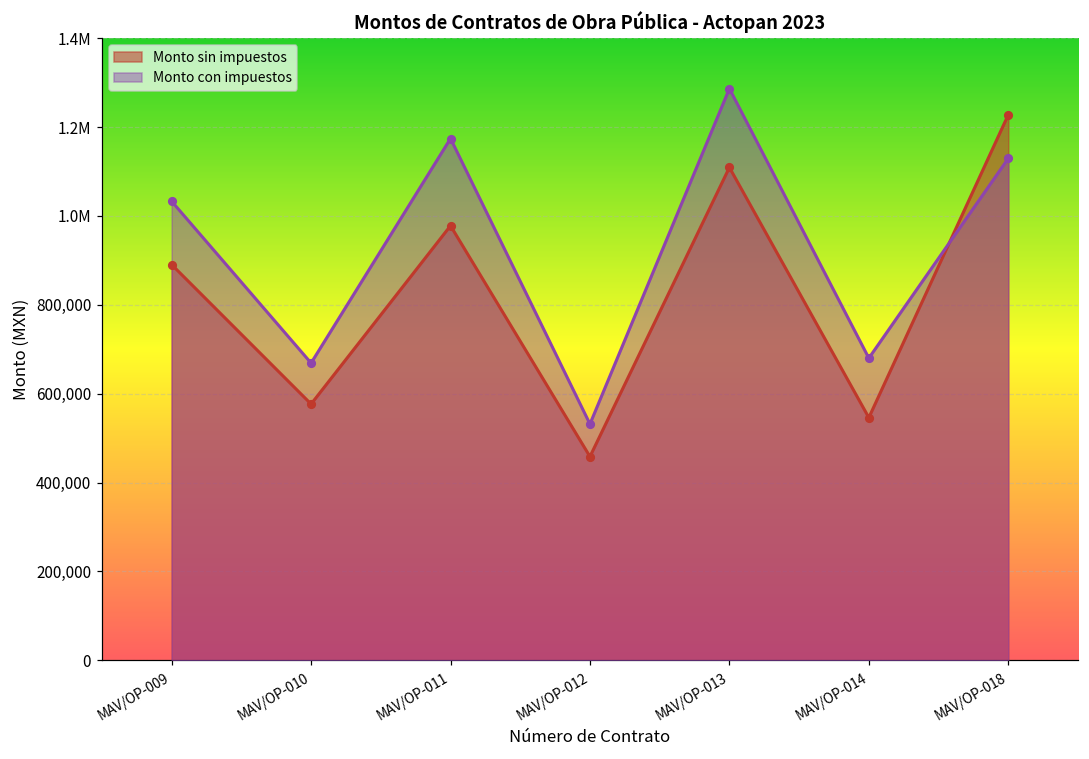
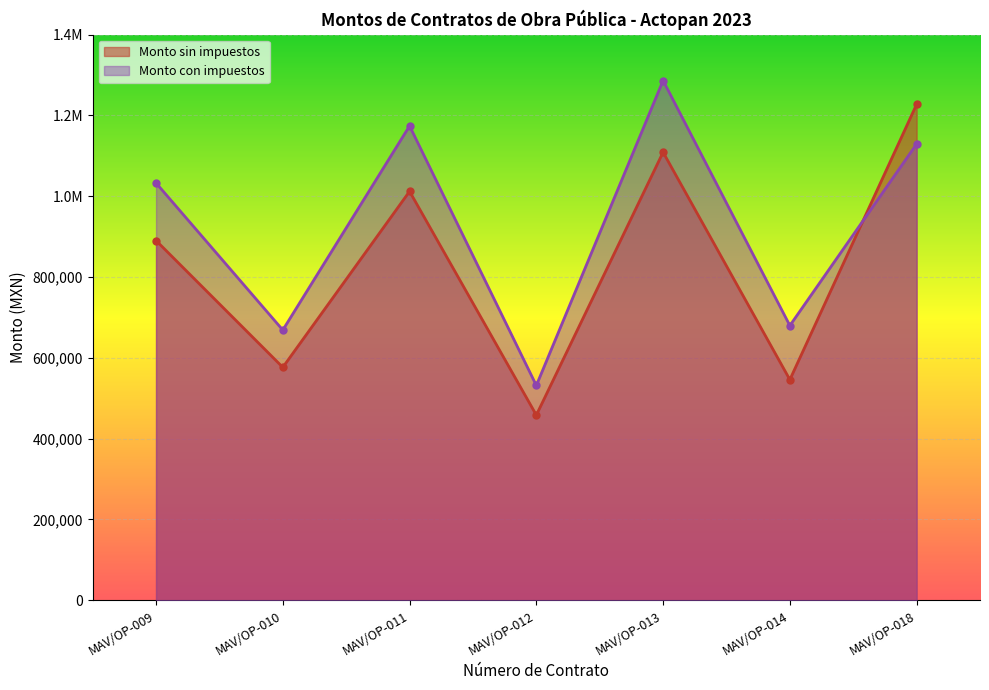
Monto sin impuestos, MAV/OP-011: 980,000 -> 1,010,000
